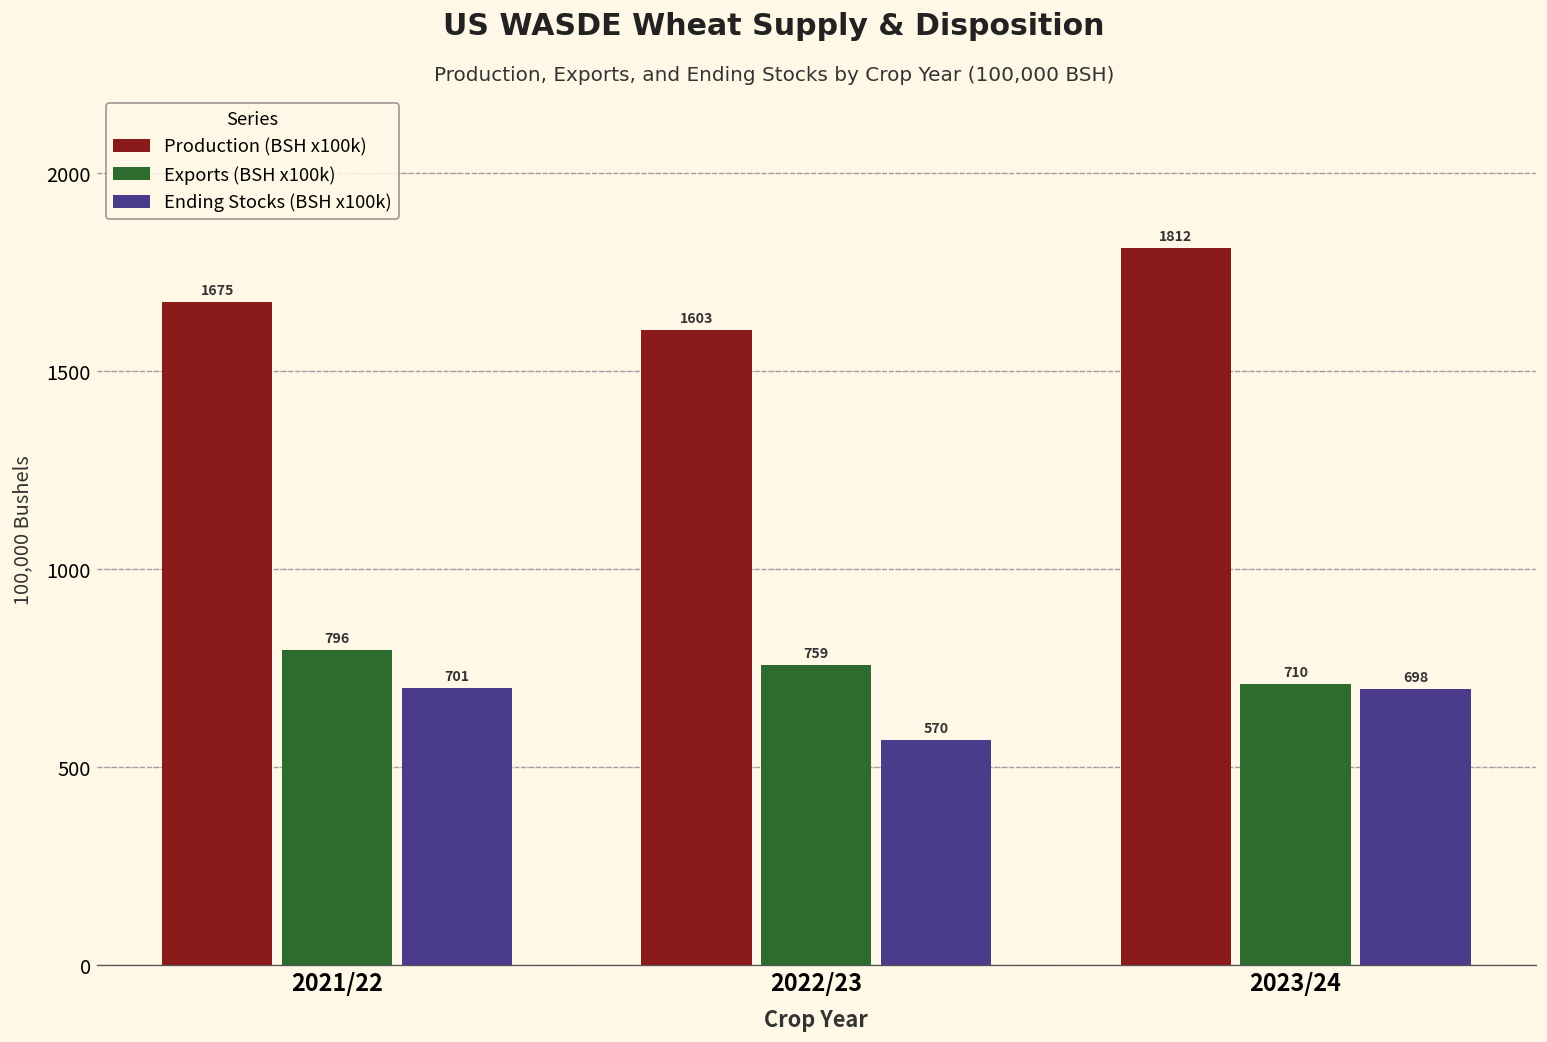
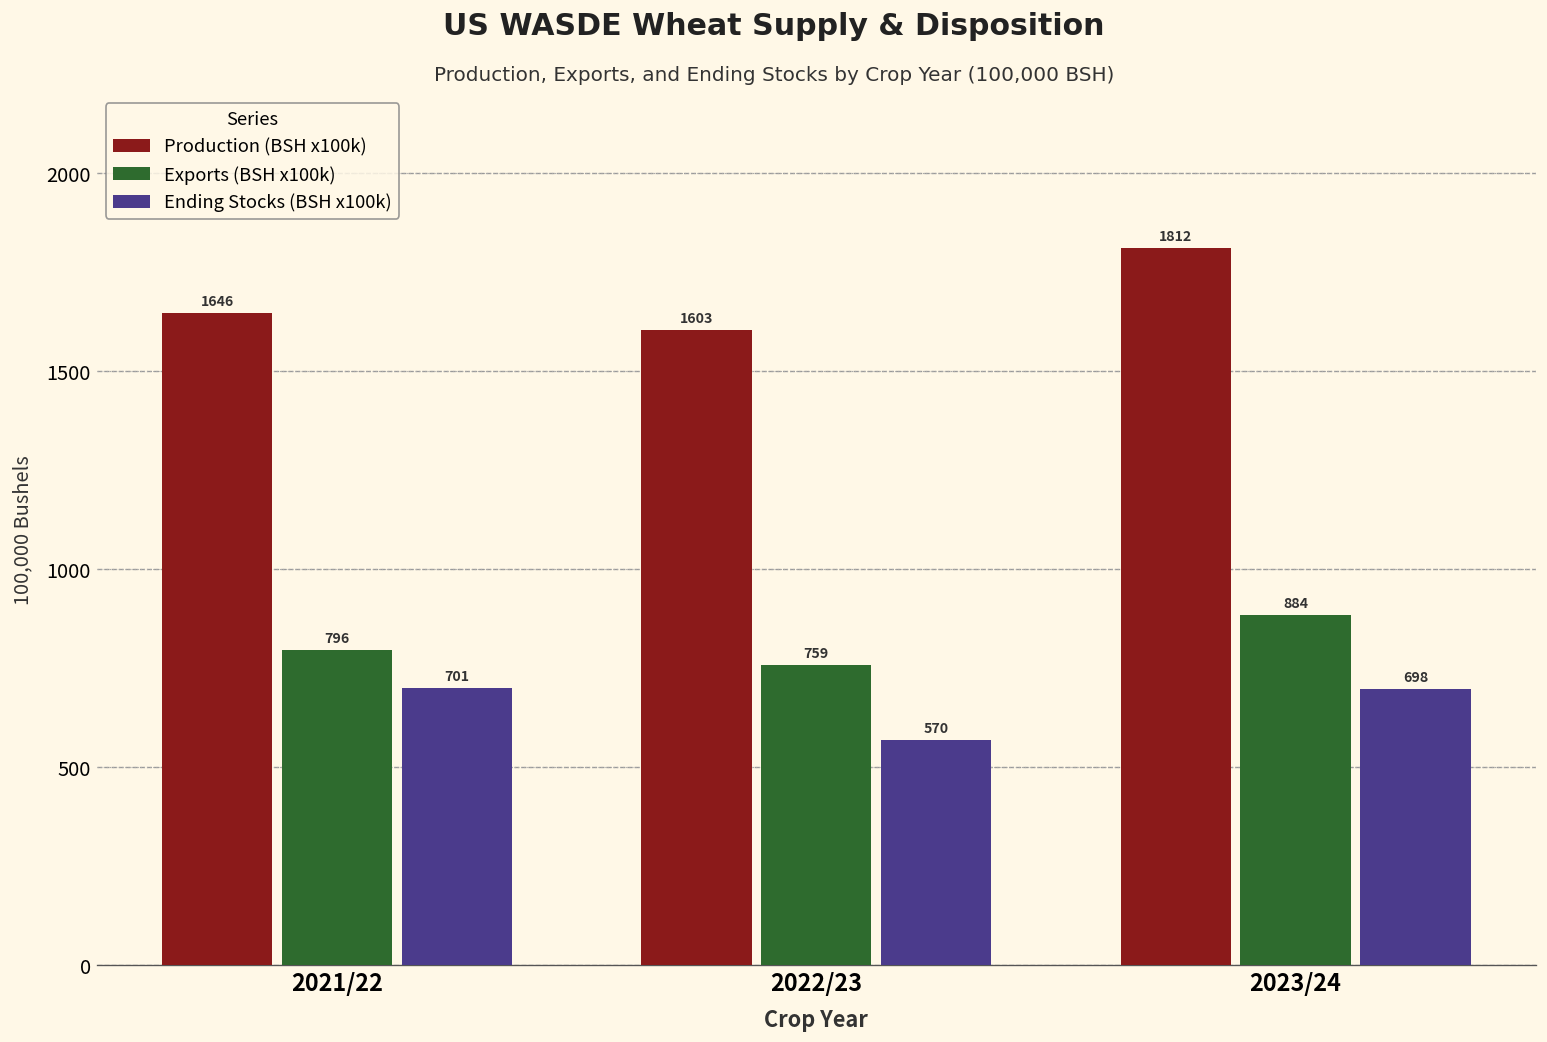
Production (BSH x100k), 2021/22: 1675 -> 1646
Exports (BSH x100k), 2023/24: 710 -> 884
